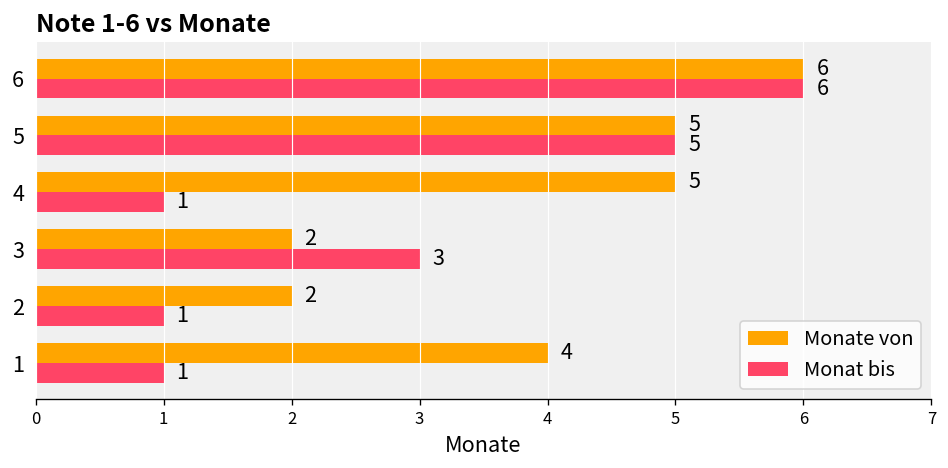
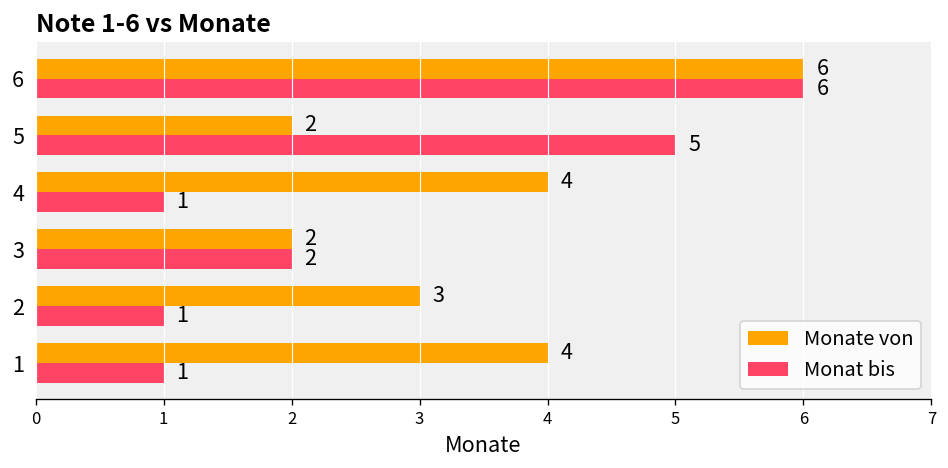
Monate von, 5: 5 -> 2
Monate von, 4: 5 -> 4
Monat bis, 3: 3 -> 2
Monate von, 2: 2 -> 3
